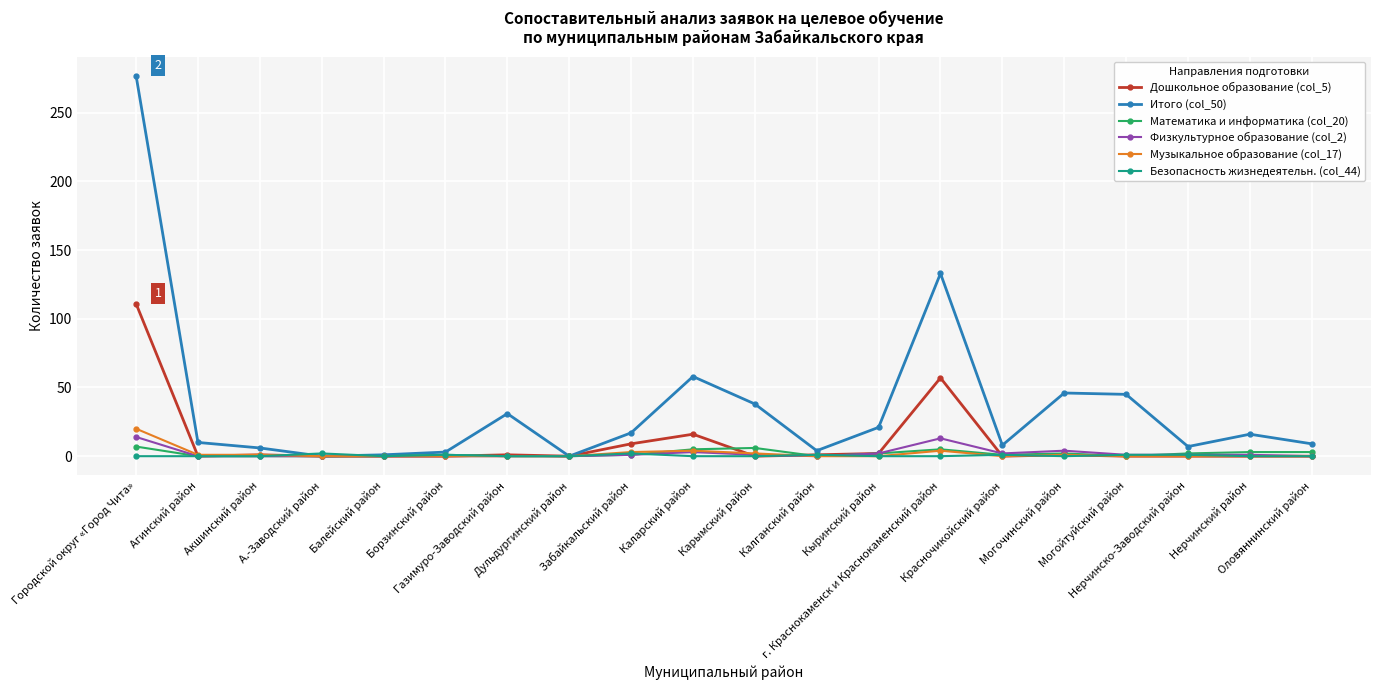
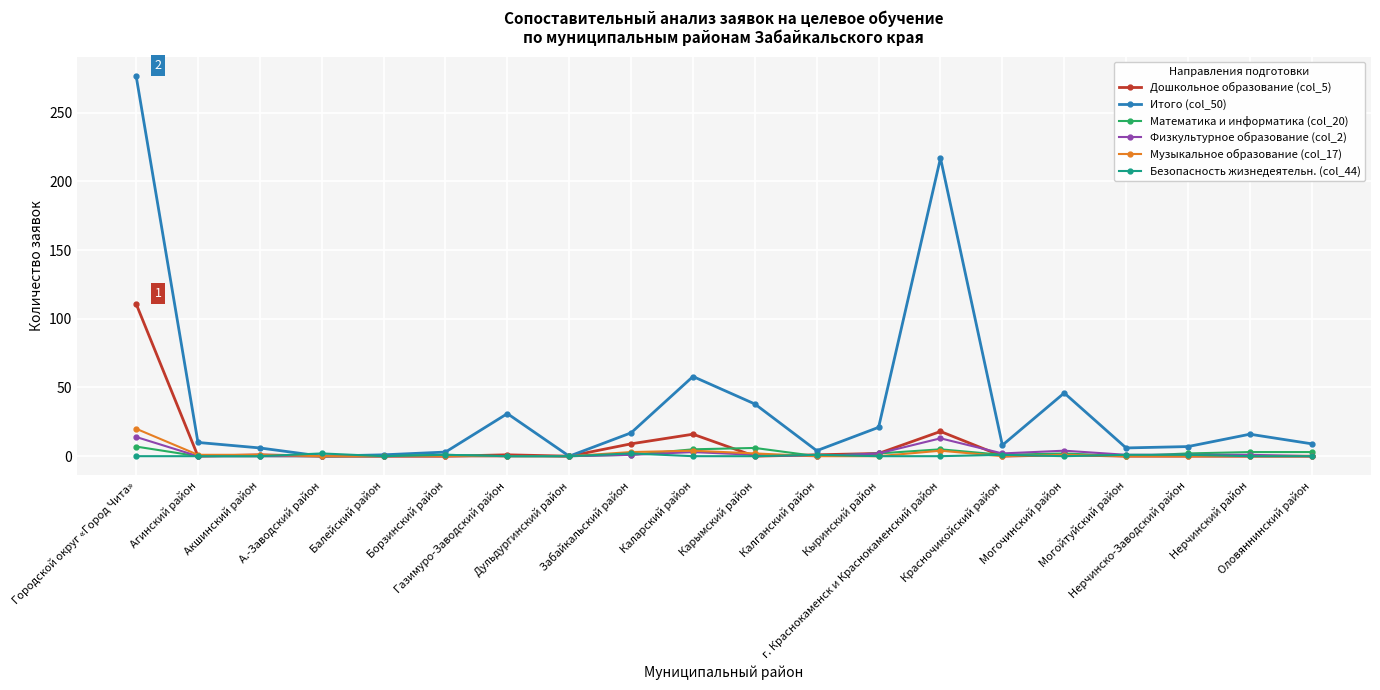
Дошкольное образование (col_5), г. Краснокаменск и Краснокаменский район: 57 -> 18
Итого (col_50), г. Краснокаменск и Краснокаменский район: 133 -> 217
Итого (col_50), Могойтуйский район: 45 -> 6
